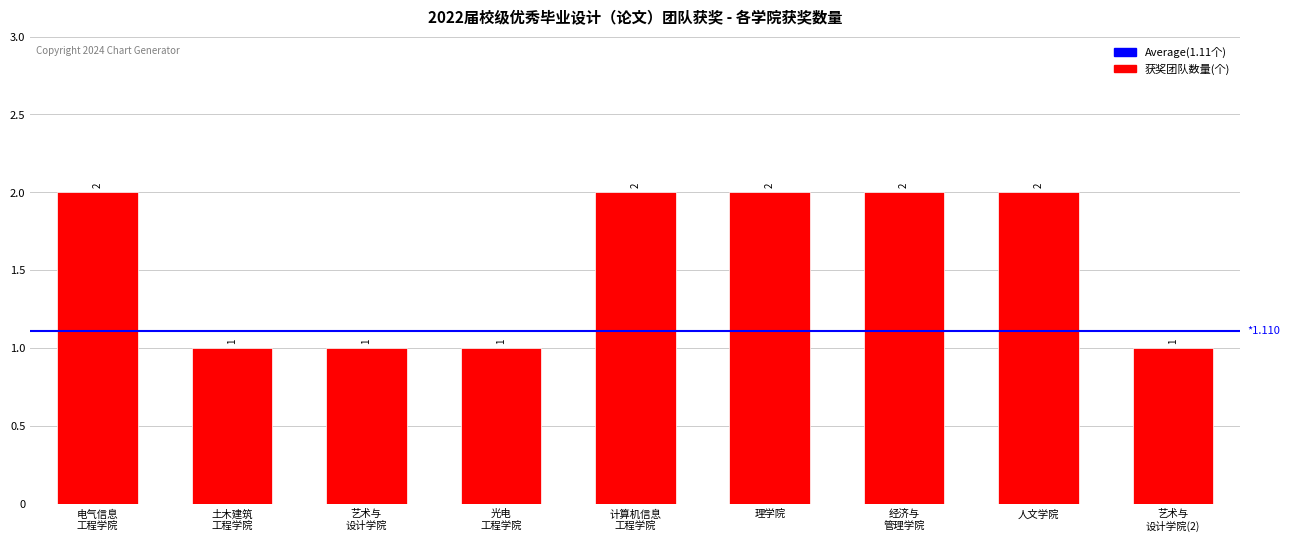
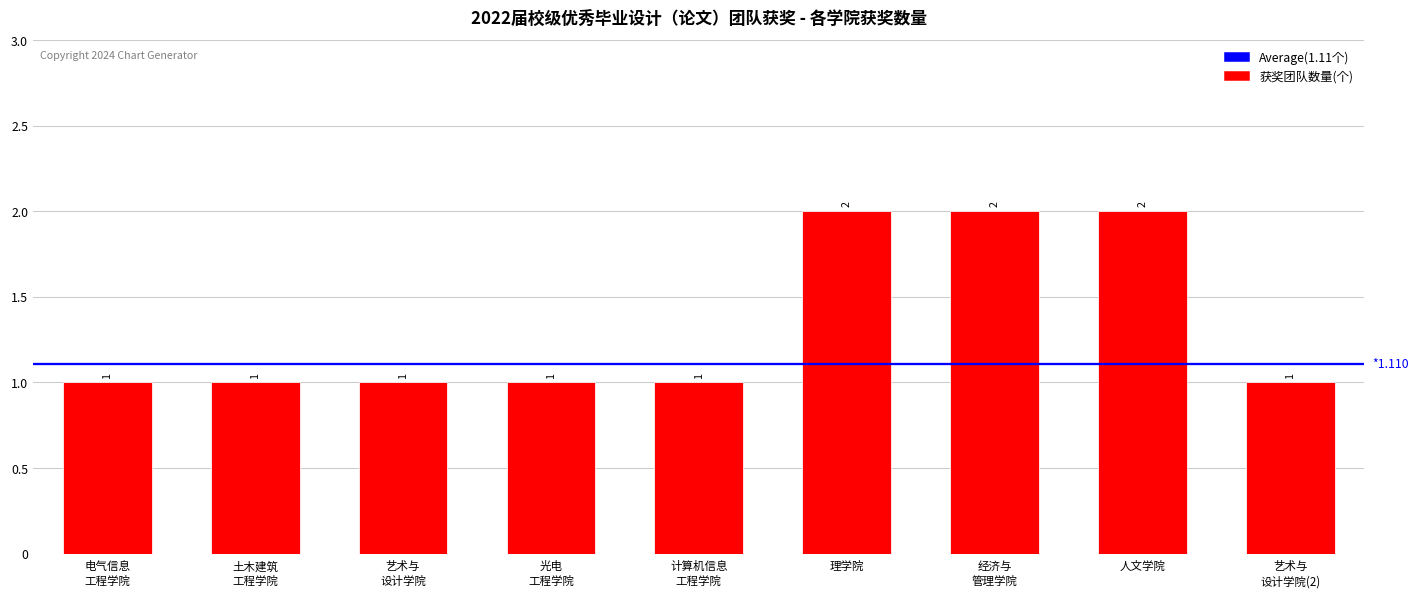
电气信息 工程学院: 2 -> 1
计算机信息 工程学院: 2 -> 1
